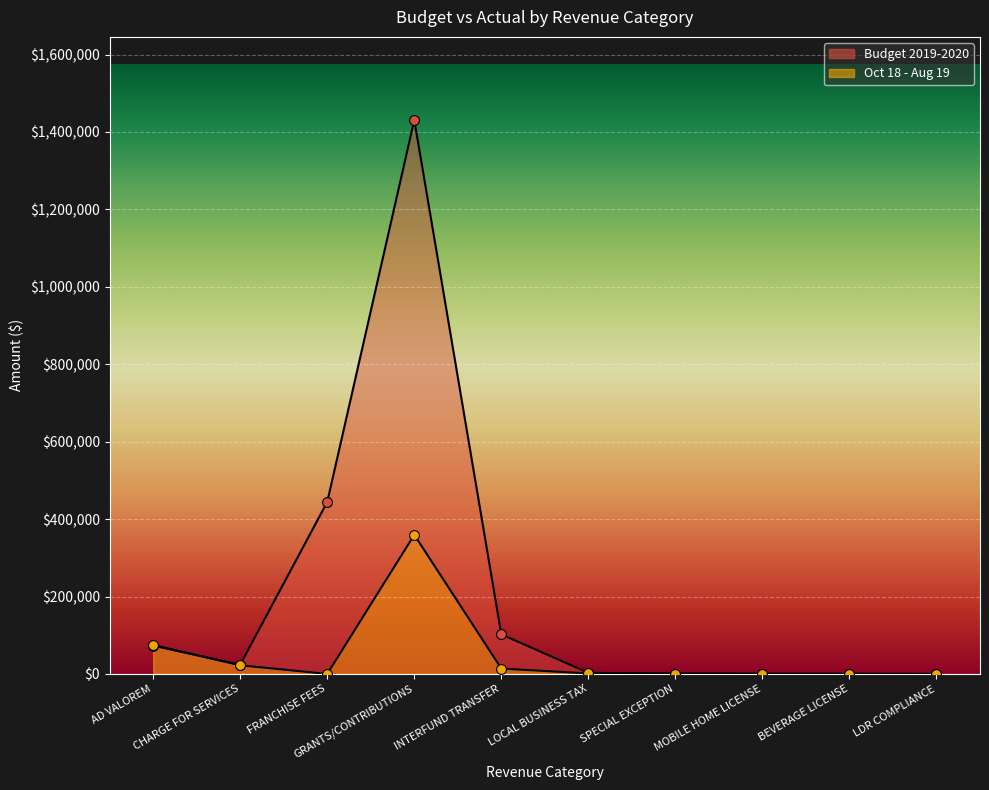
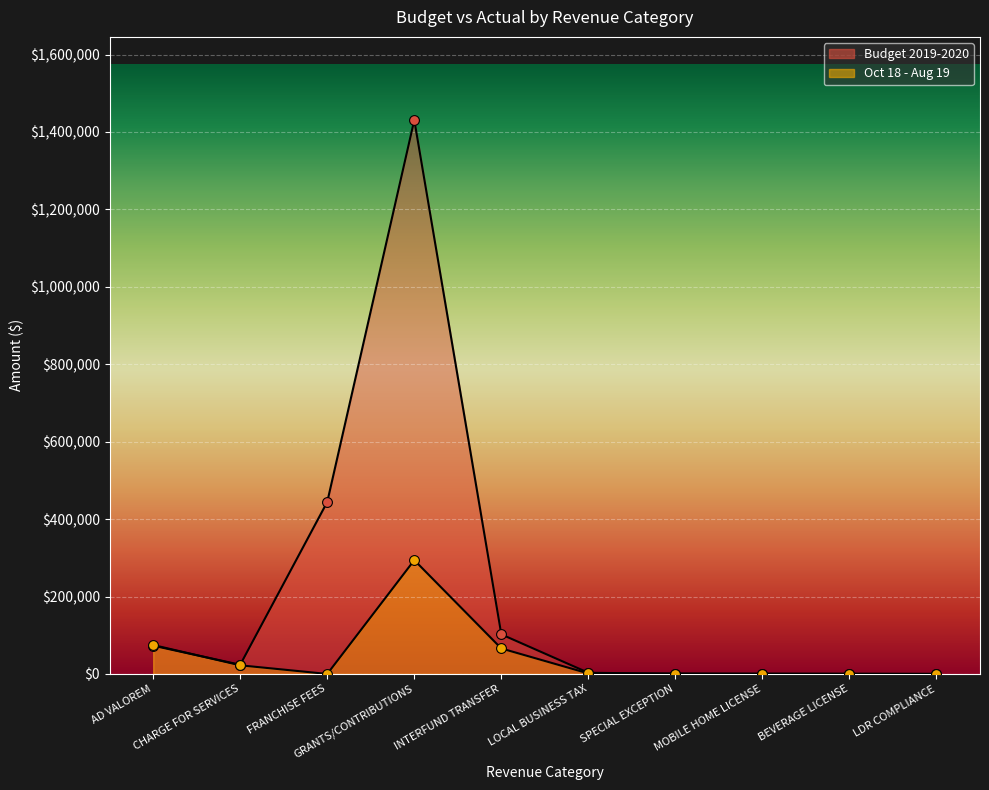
Oct 18 - Aug 19, GRANTS/CONTRIBUTIONS: $360,000 -> $290,000
Oct 18 - Aug 19, INTERFUND TRANSFER: $10,000 -> $70,000
